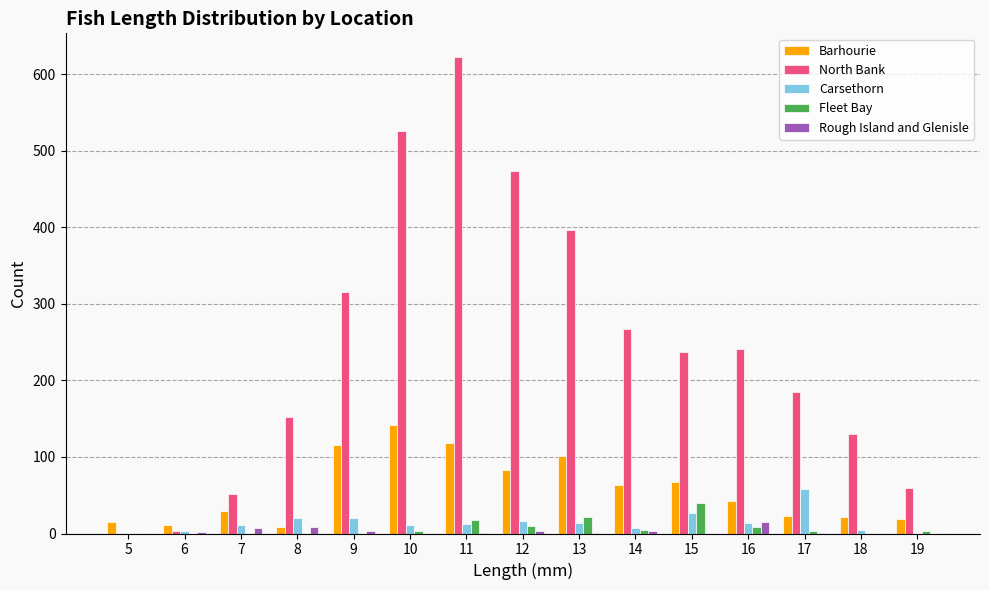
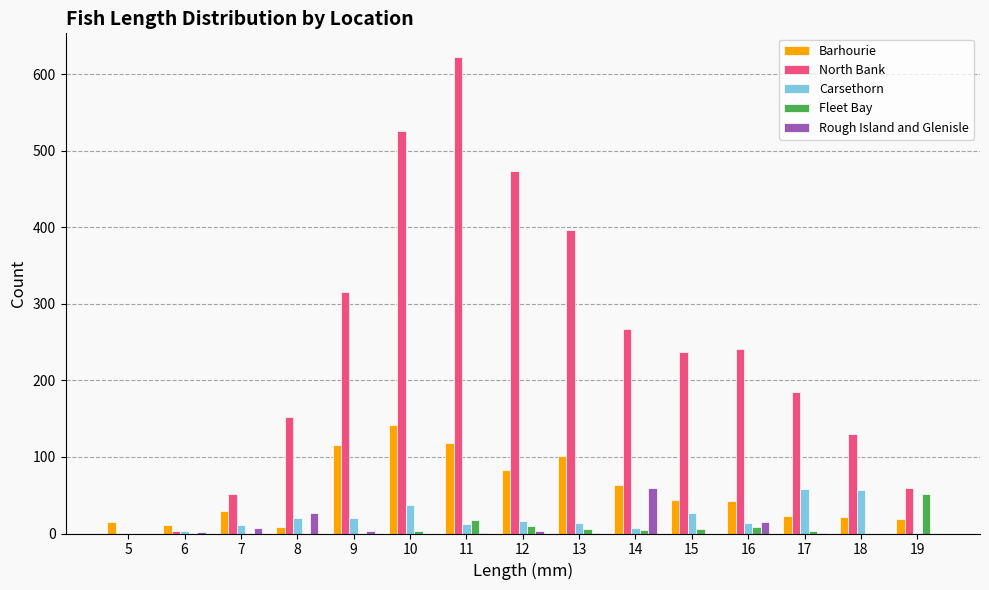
Rough Island and Glenisle, 8: 10 -> 30
Carsethorn, 10: 10 -> 40
Fleet Bay, 13: 20 -> 10
Rough Island and Glenisle, 14: 0 -> 60
Barhourie, 15: 70 -> 40
Fleet Bay, 15: 40 -> 10
Carsethorn, 18: 0 -> 60
Fleet Bay, 19: 0 -> 50
